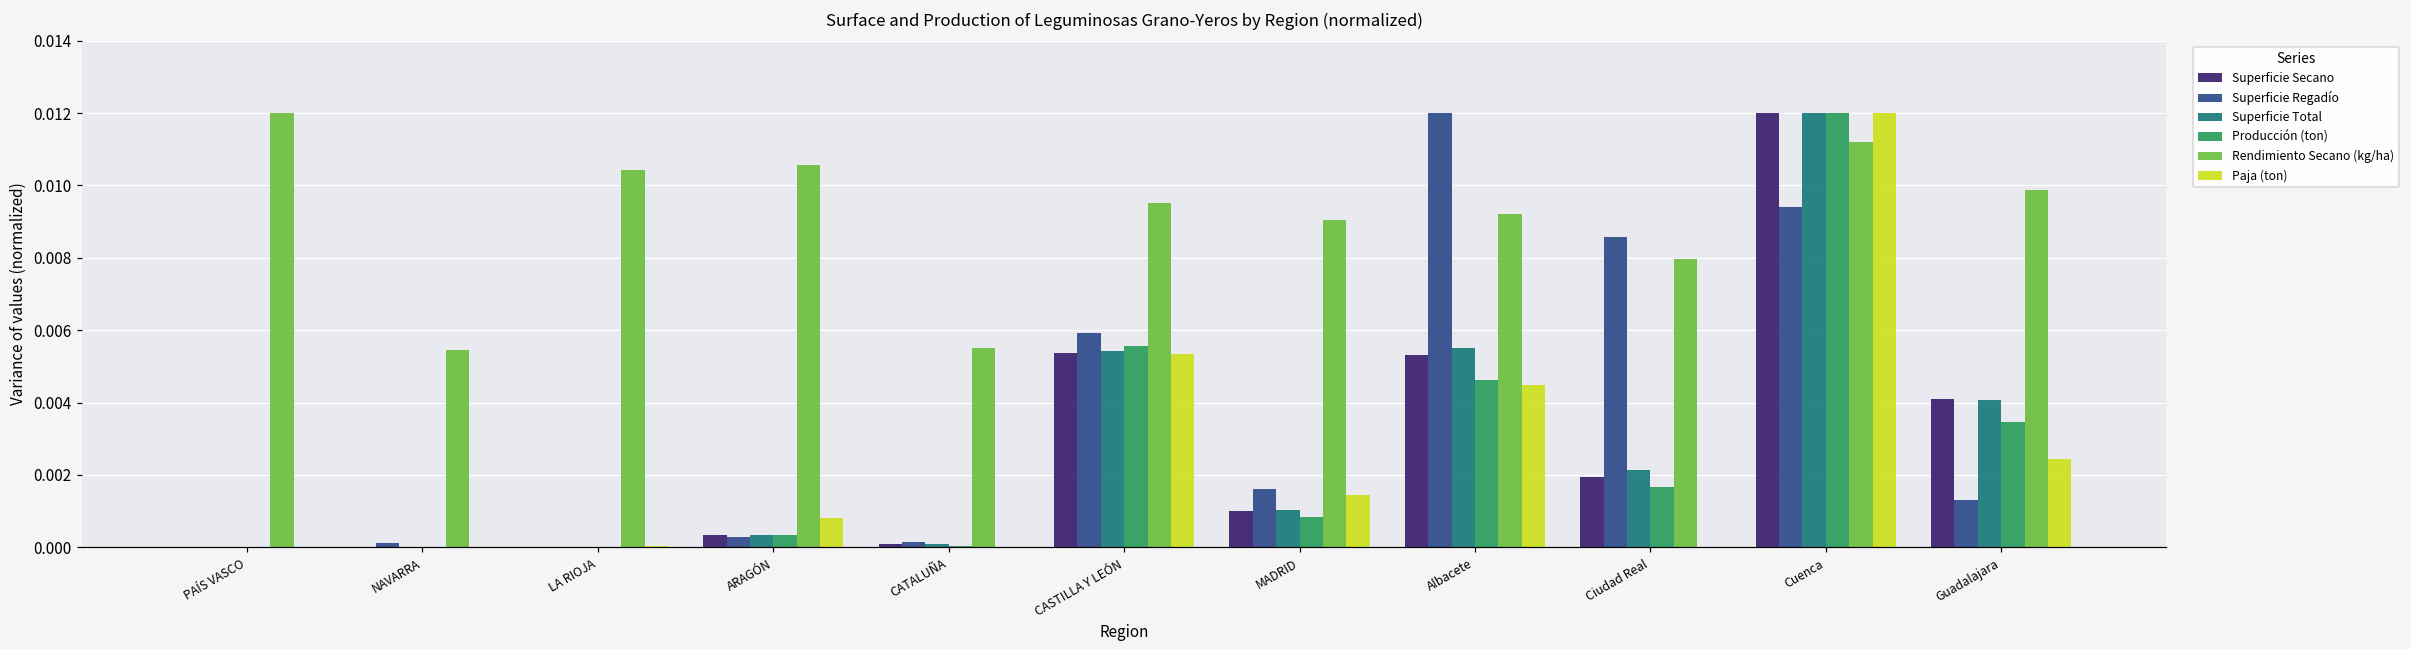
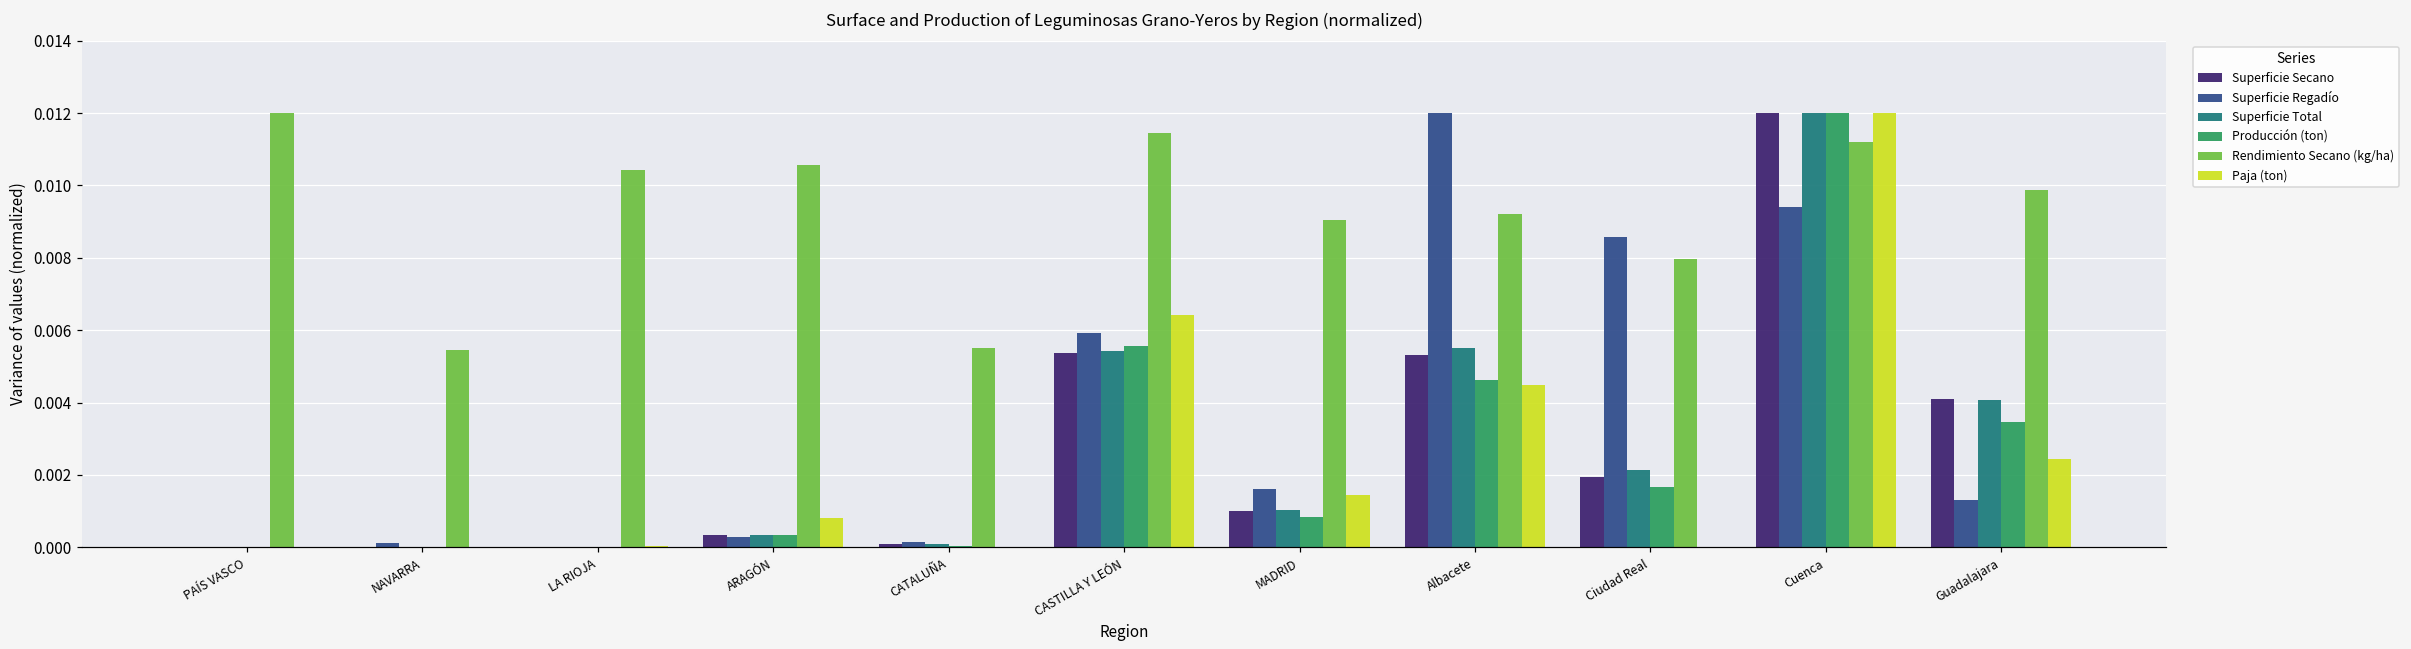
Rendimiento Secano (kg/ha), CASTILLA Y LEÓN: 0.0095 -> 0.0115
Paja (ton), CASTILLA Y LEÓN: 0.0053 -> 0.0064
